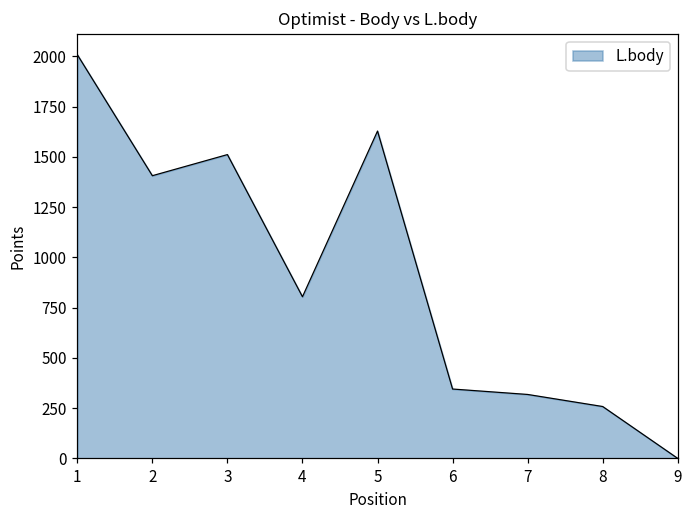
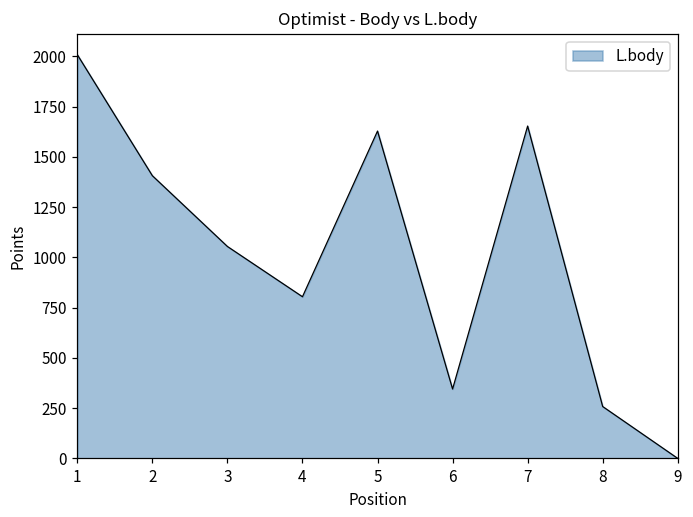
3: 1510 -> 1050
7: 320 -> 1650
